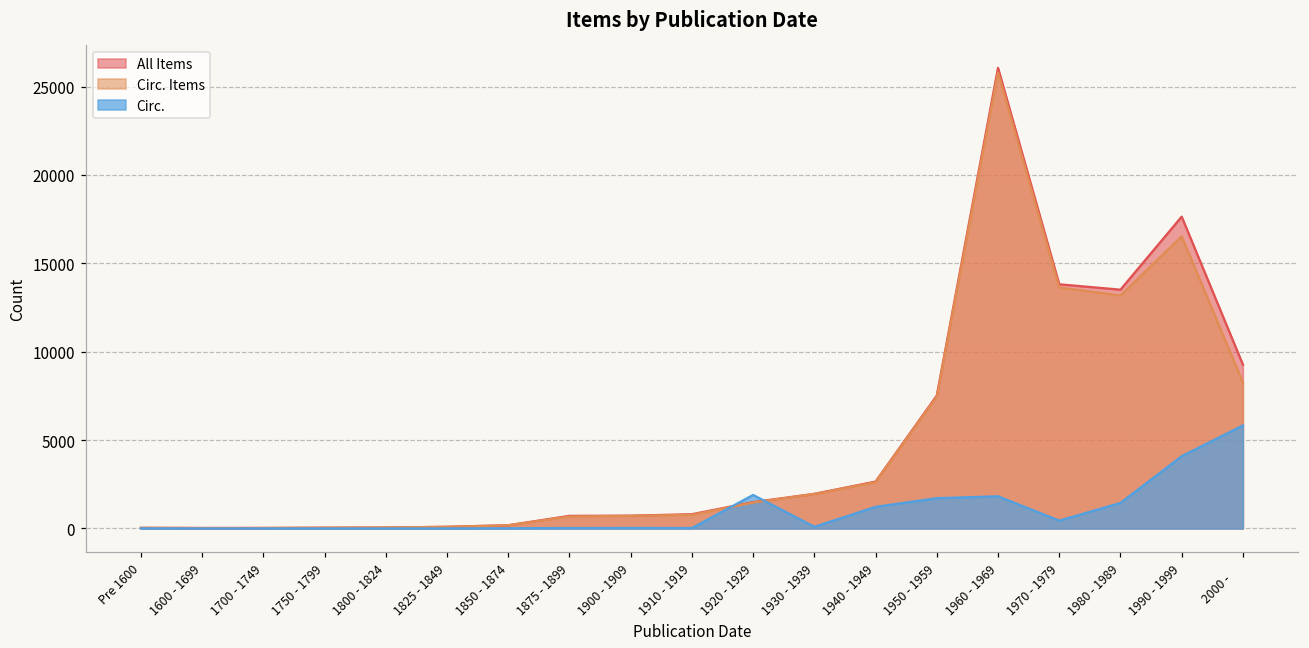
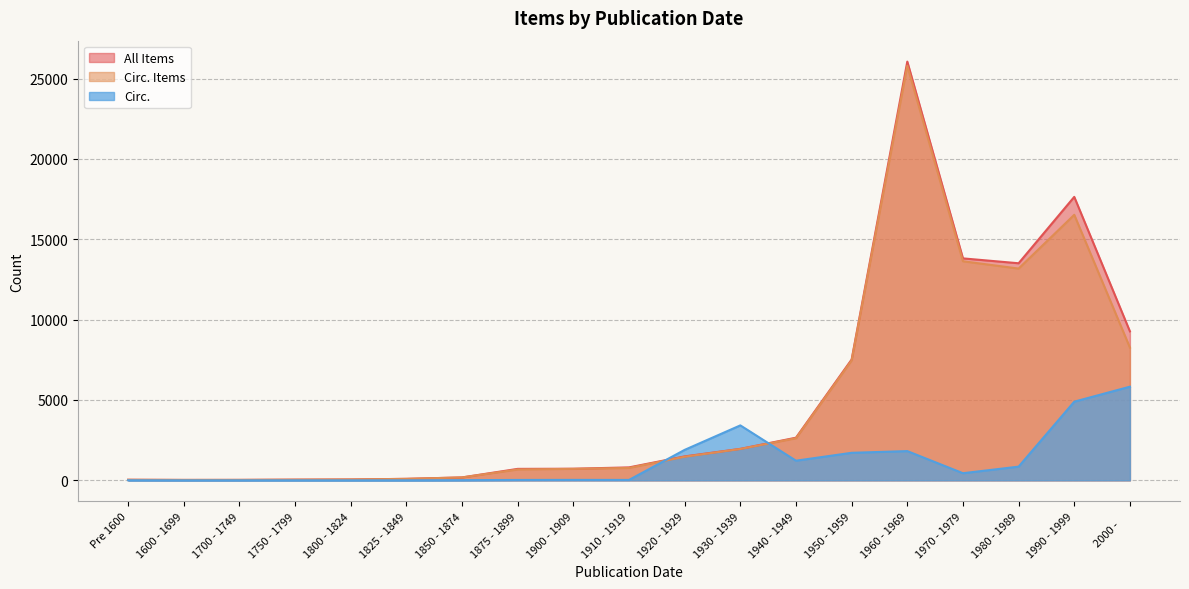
Circ., 1930 - 1939: 100 -> 3400
Circ., 1980 - 1989: 1400 -> 900
Circ., 1990 - 1999: 4100 -> 4900
